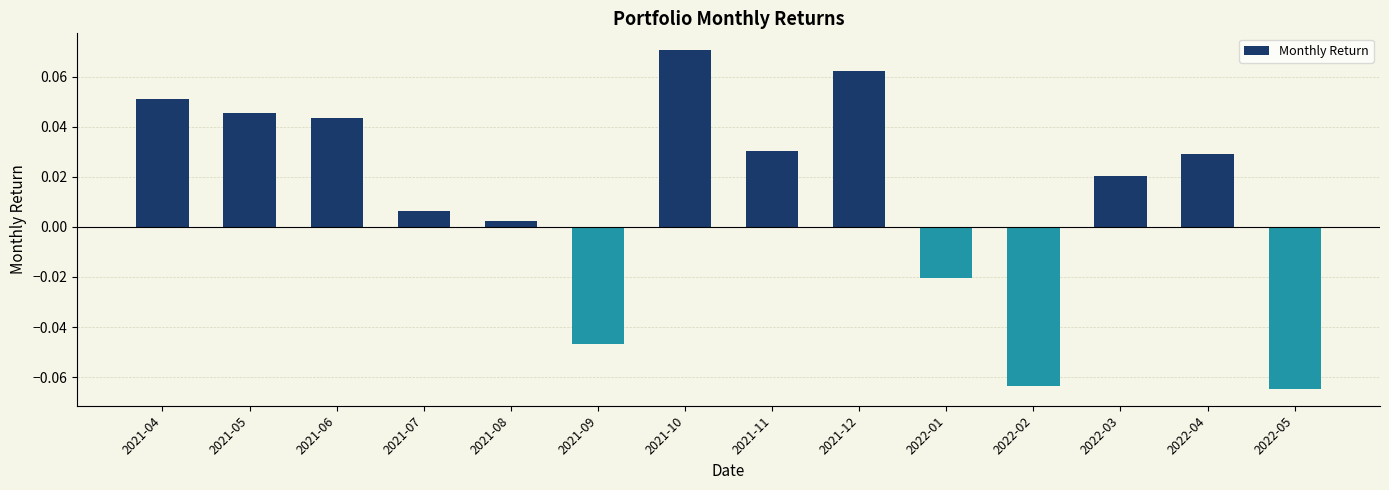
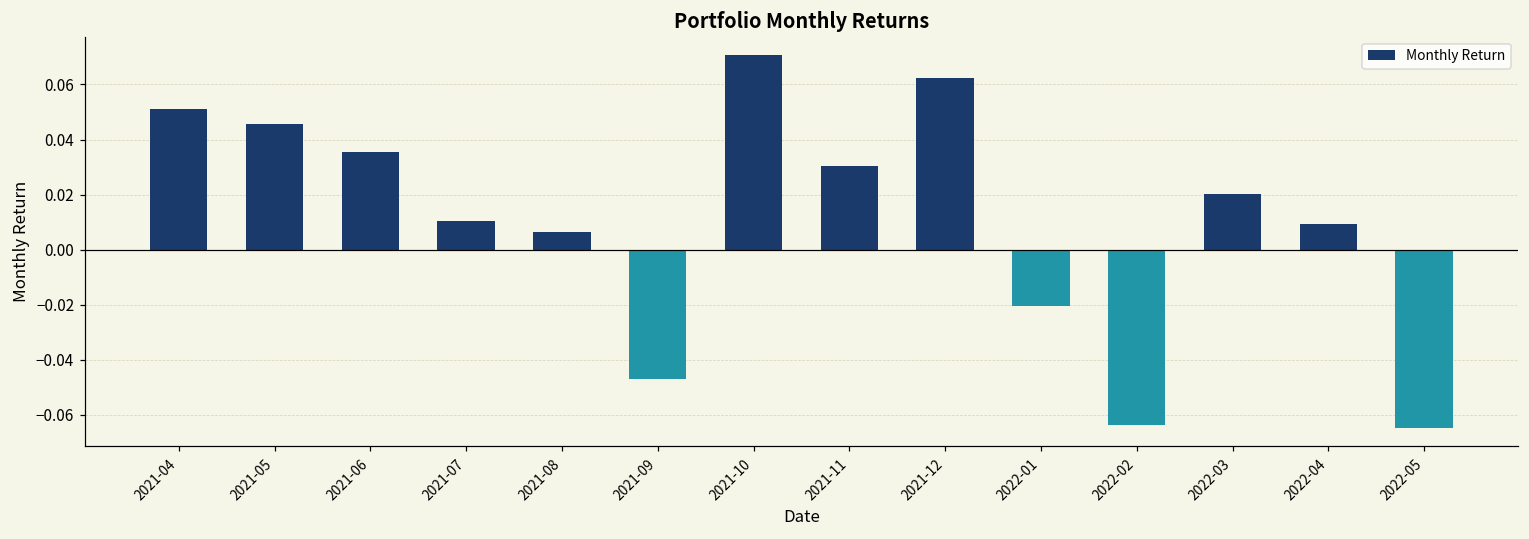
2021-06: 0.043 -> 0.035
2021-07: 0.006 -> 0.010
2021-08: 0.002 -> 0.006
2022-04: 0.029 -> 0.009
